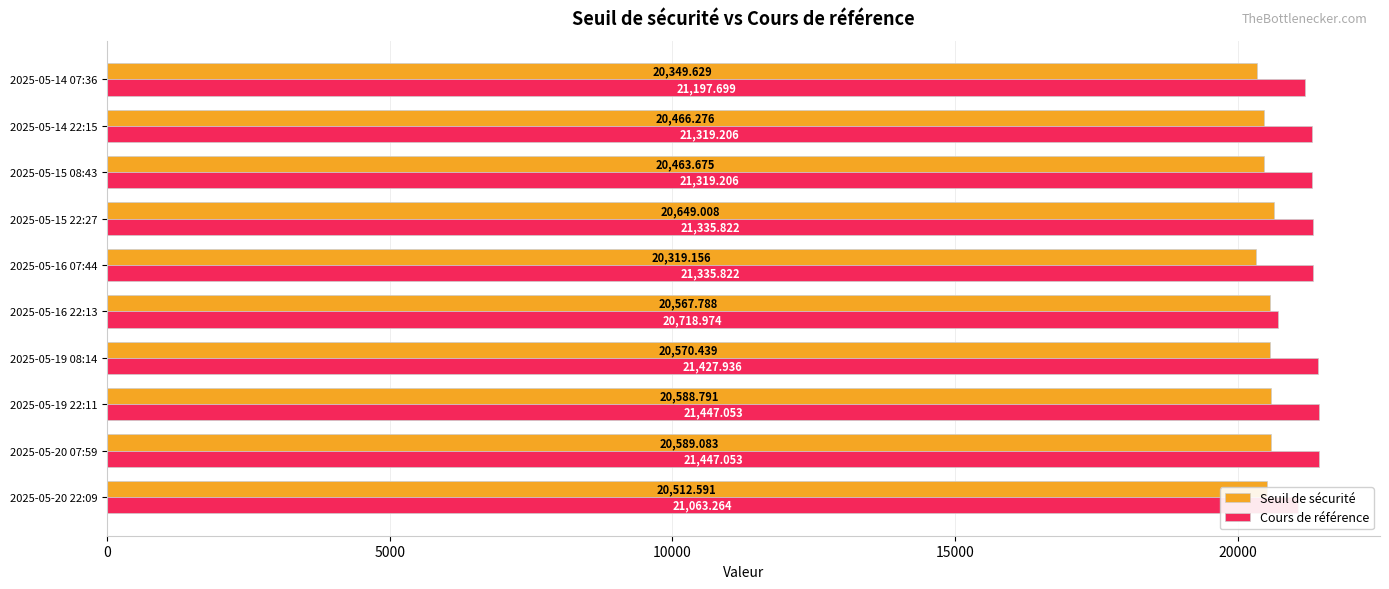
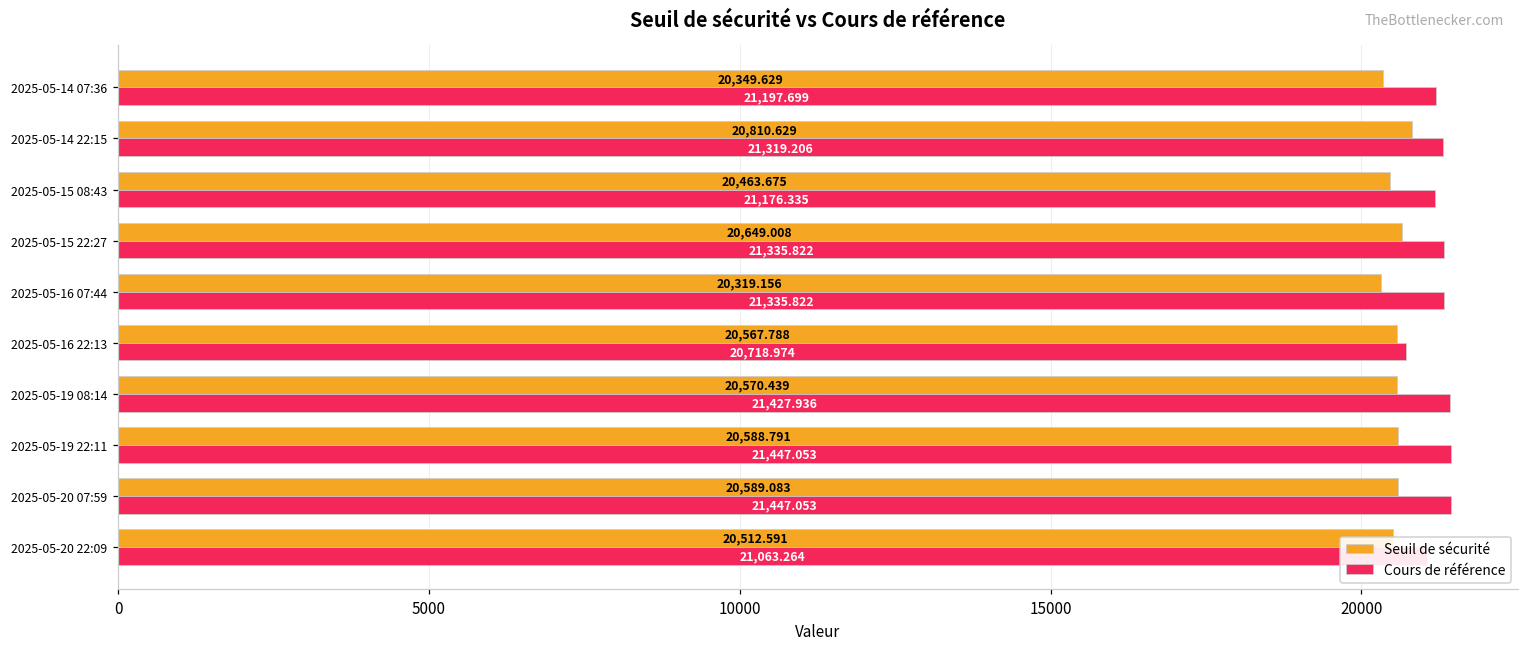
Seuil de sécurité, 2025-05-14 22:15: 20,466.276 -> 20,810.629
Cours de référence, 2025-05-15 08:43: 21,319.206 -> 21,176.335
